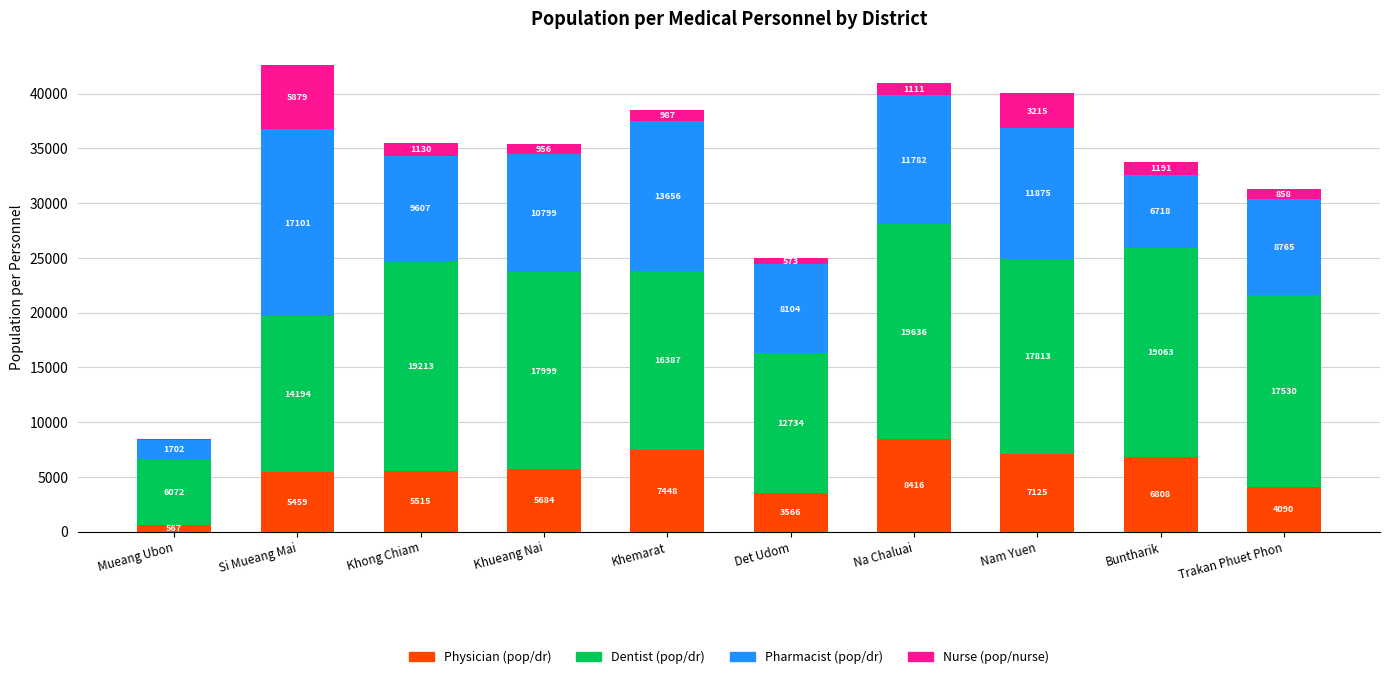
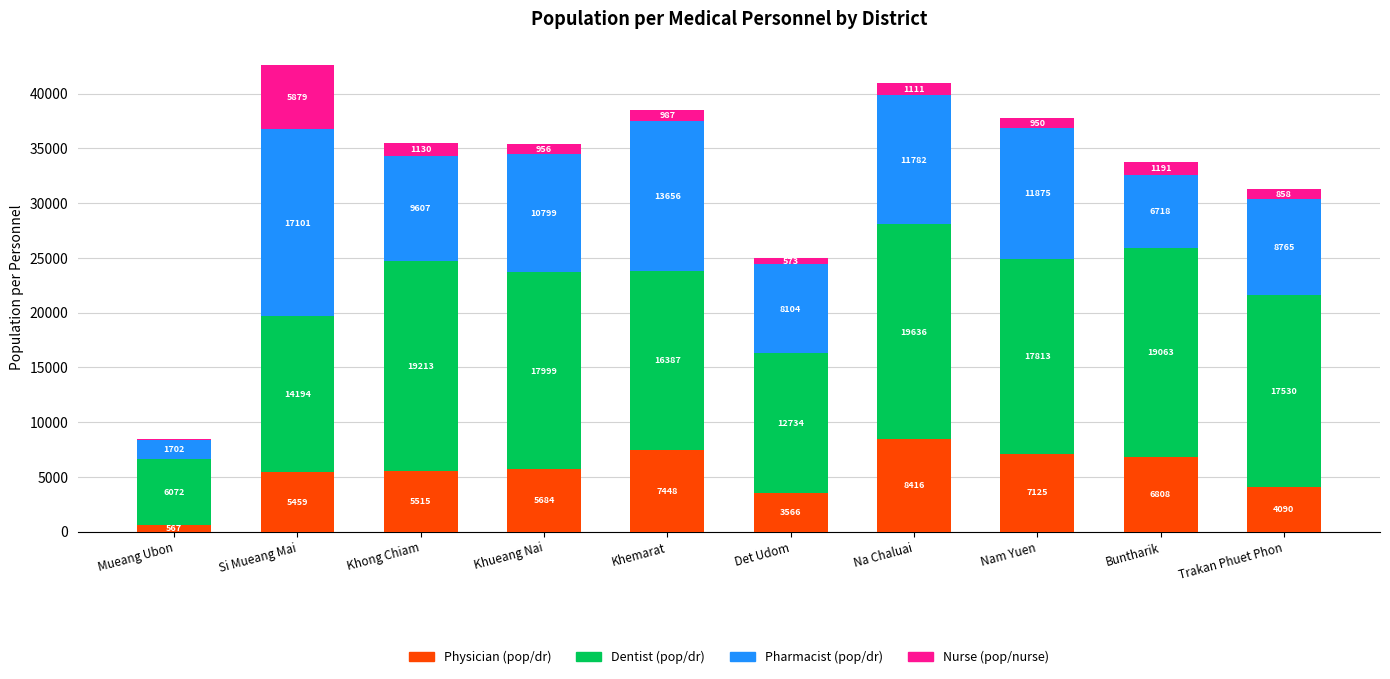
Nurse (pop/nurse), Nam Yuen: 3215 -> 950
